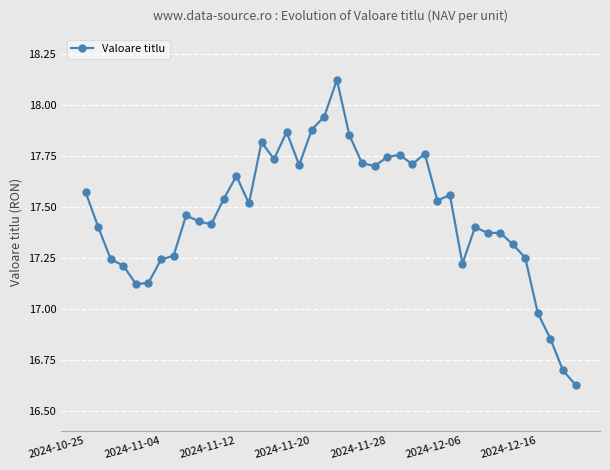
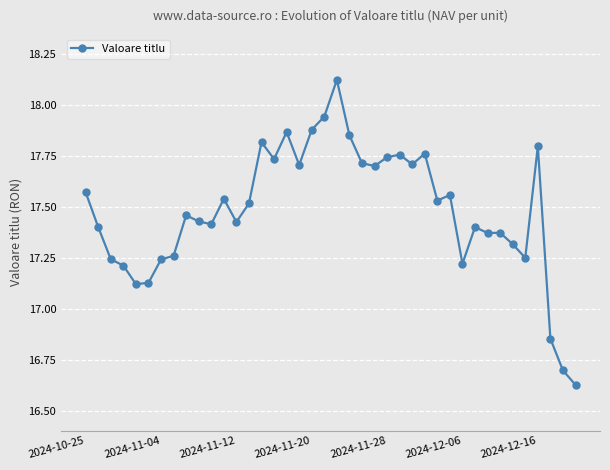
2024-11-12: 17.65 -> 17.43
2024-12-16: 16.98 -> 17.80
